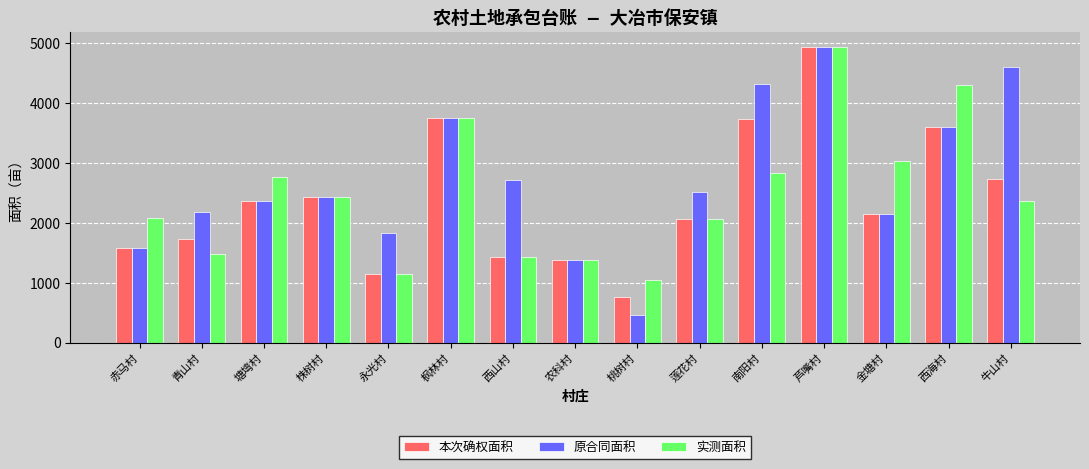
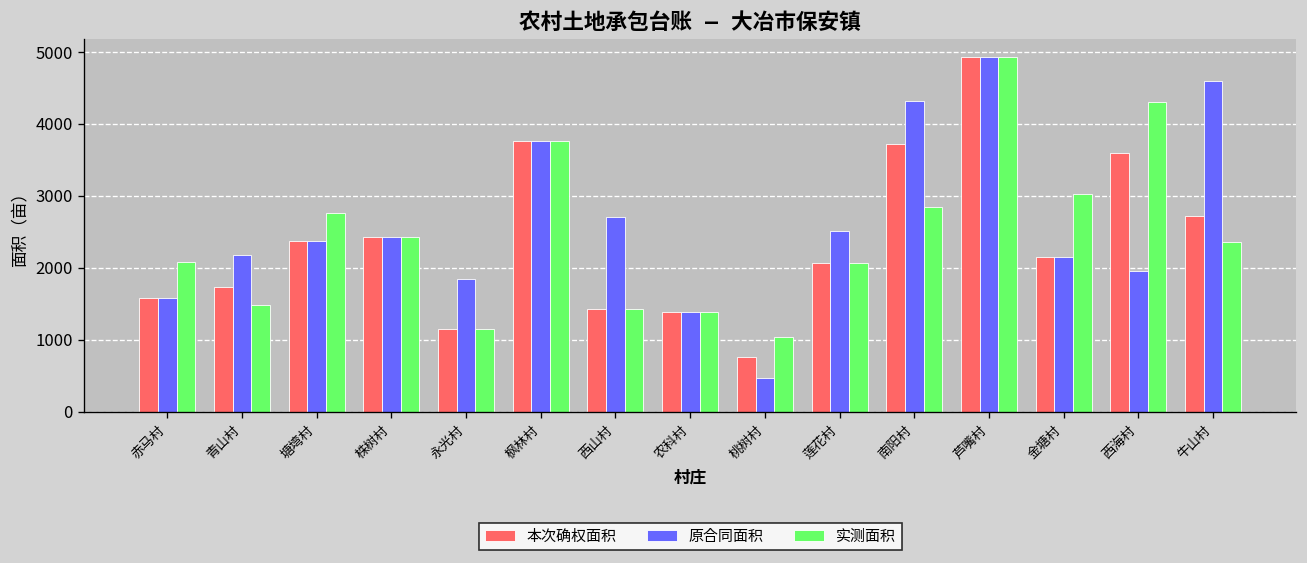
原合同面积, 西海村: 3600 -> 2000
